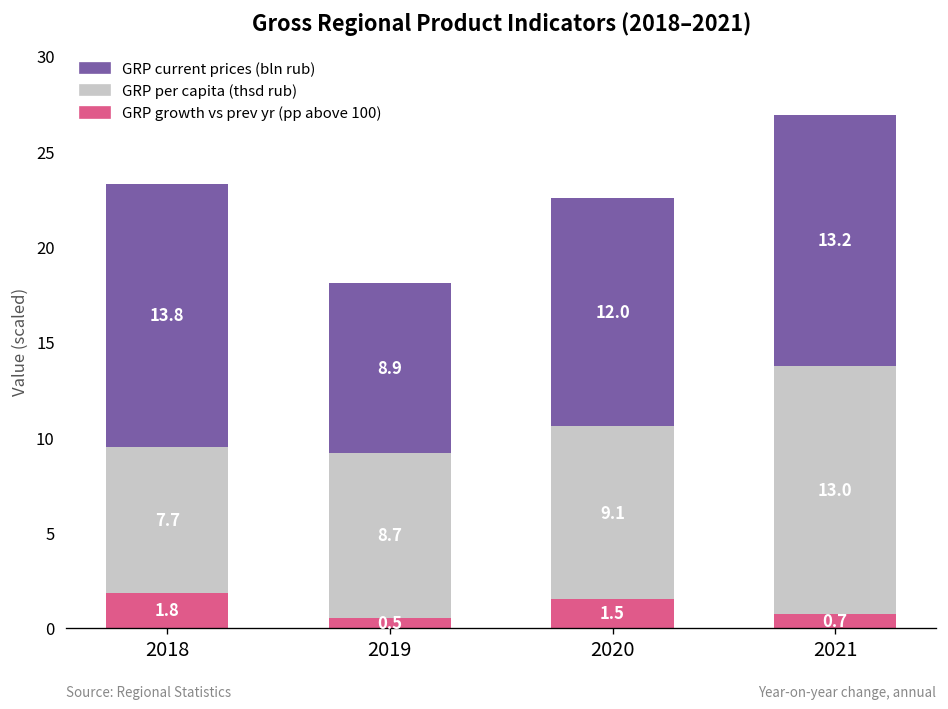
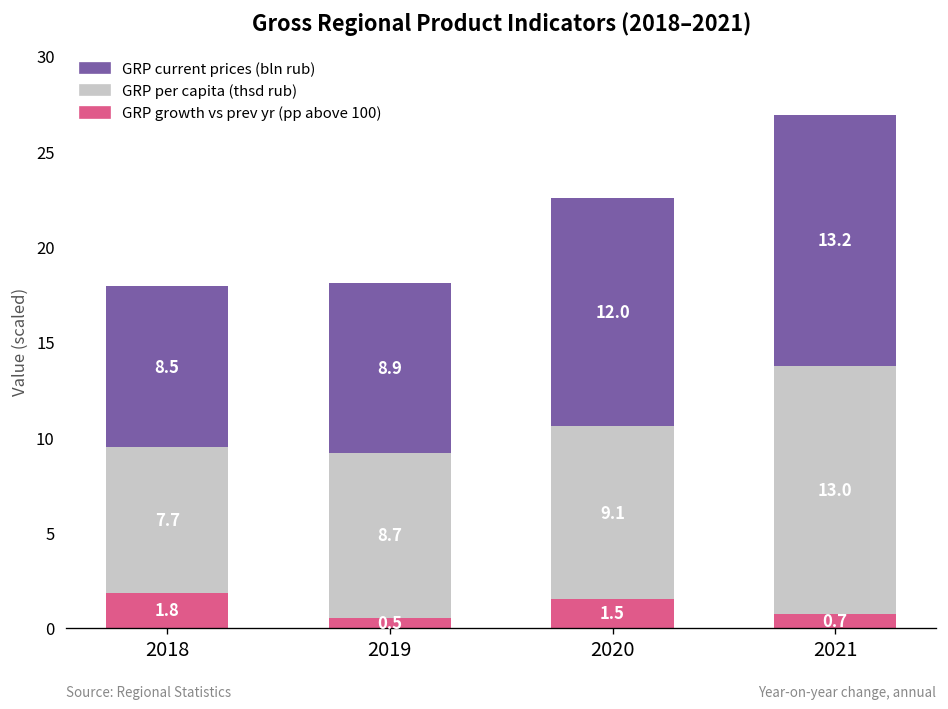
GRP current prices (bln rub), 2018: 13.8 -> 8.5
